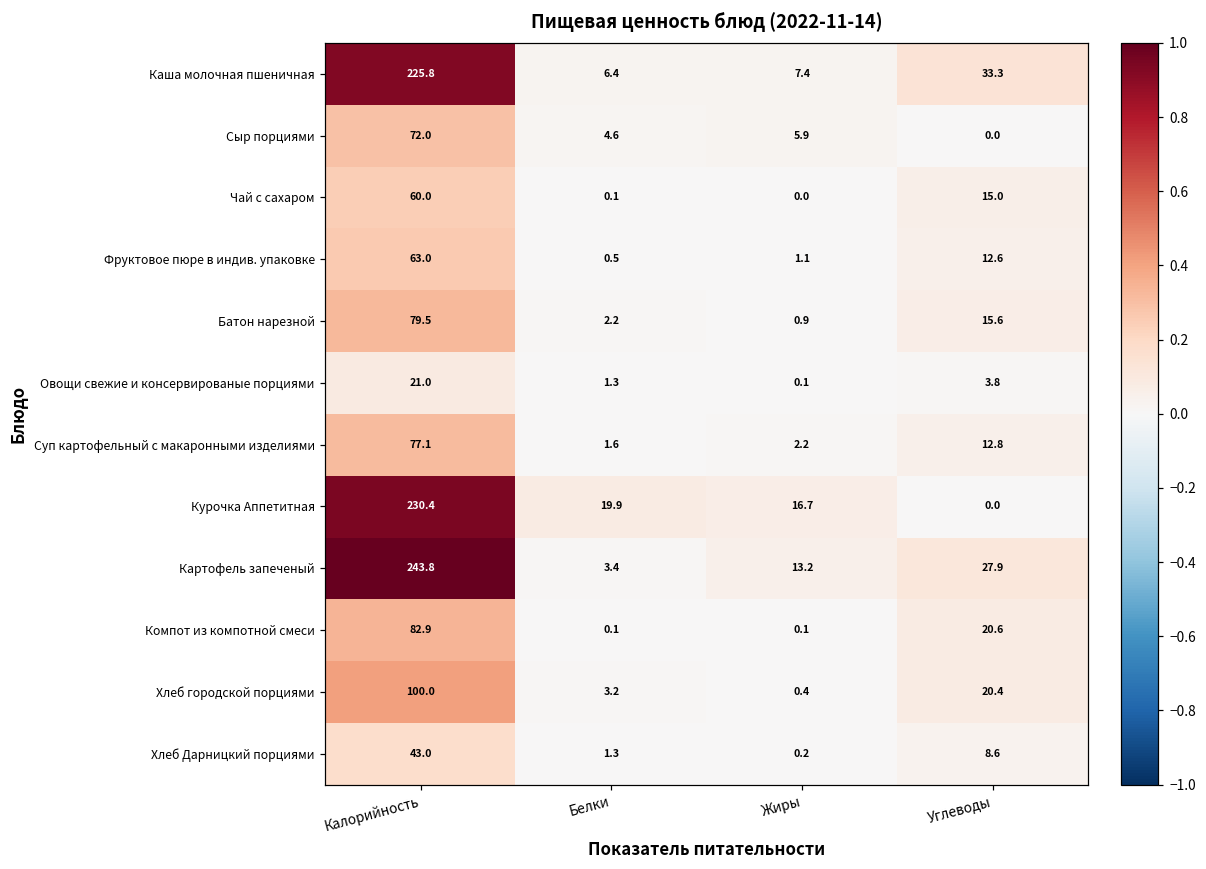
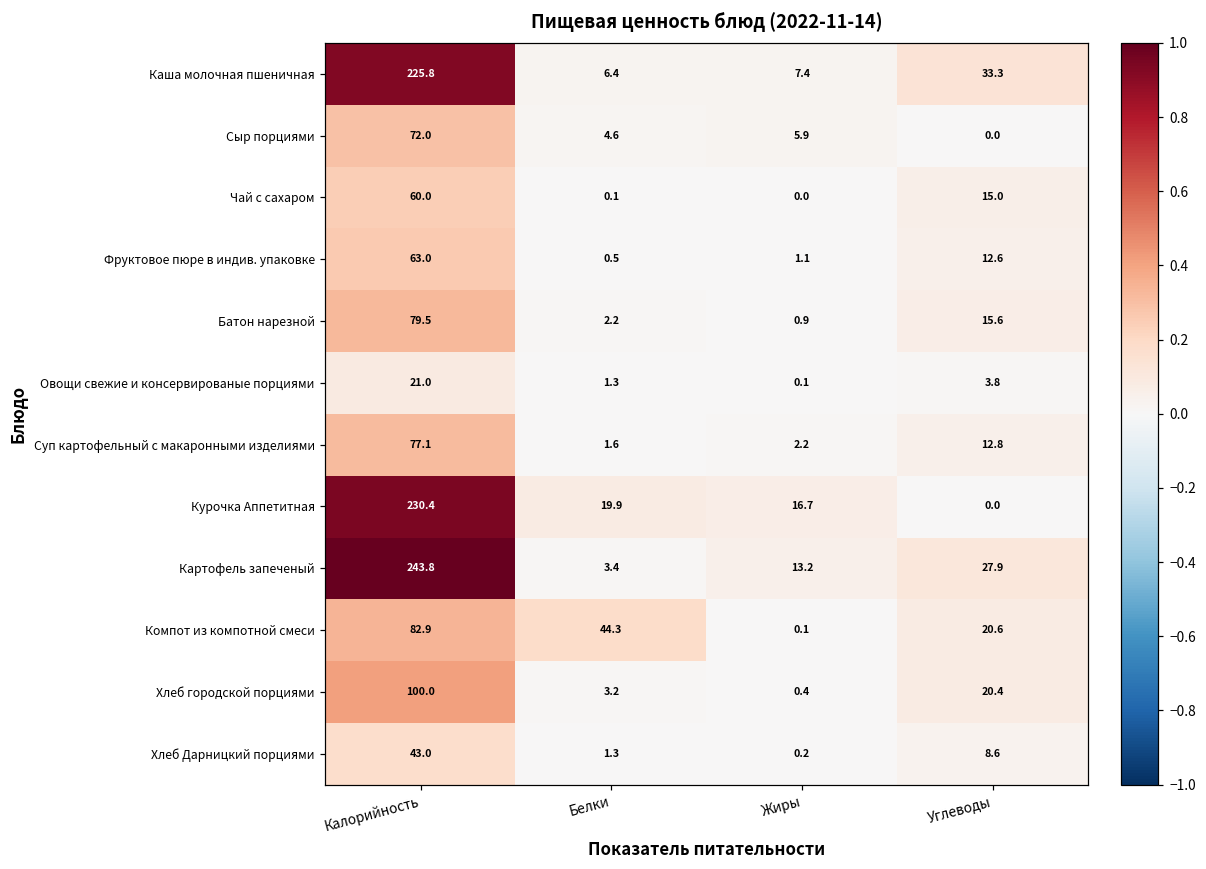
Компот из компотной смеси, Белки: 0.1 -> 44.3
